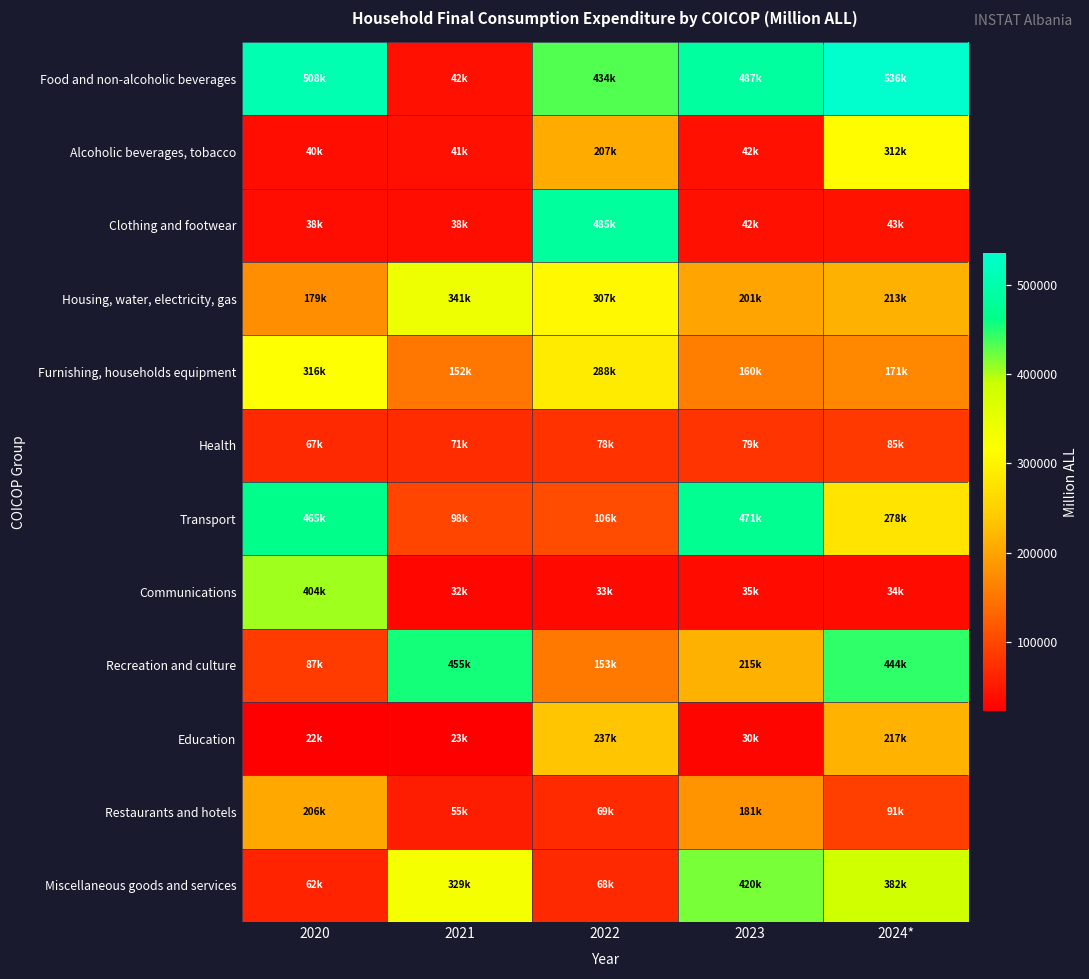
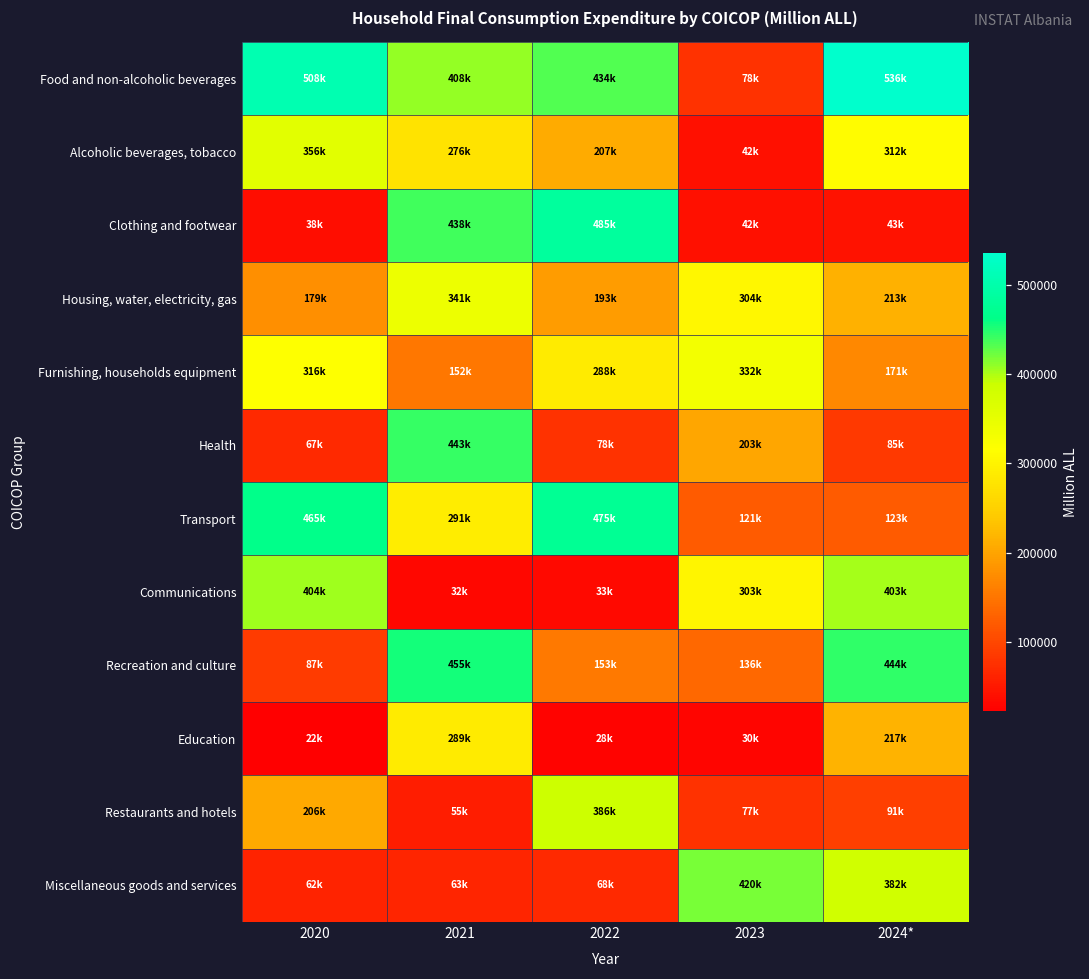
Food and non-alcoholic beverages, 2021: 42k -> 408k
Food and non-alcoholic beverages, 2023: 487k -> 78k
Alcoholic beverages, tobacco, 2020: 40k -> 356k
Alcoholic beverages, tobacco, 2021: 41k -> 276k
Clothing and footwear, 2021: 38k -> 438k
Housing, water, electricity, gas, 2022: 307k -> 193k
Housing, water, electricity, gas, 2023: 201k -> 304k
Furnishing, households equipment, 2023: 160k -> 332k
Health, 2021: 71k -> 443k
Health, 2023: 79k -> 203k
Transport, 2021: 98k -> 291k
Transport, 2022: 106k -> 475k
Transport, 2023: 471k -> 121k
Transport, 2024*: 278k -> 123k
Communications, 2023: 35k -> 303k
Communications, 2024*: 34k -> 403k
Recreation and culture, 2023: 215k -> 136k
Education, 2021: 23k -> 289k
Education, 2022: 237k -> 28k
Restaurants and hotels, 2022: 69k -> 386k
Restaurants and hotels, 2023: 181k -> 77k
Miscellaneous goods and services, 2021: 329k -> 63k
